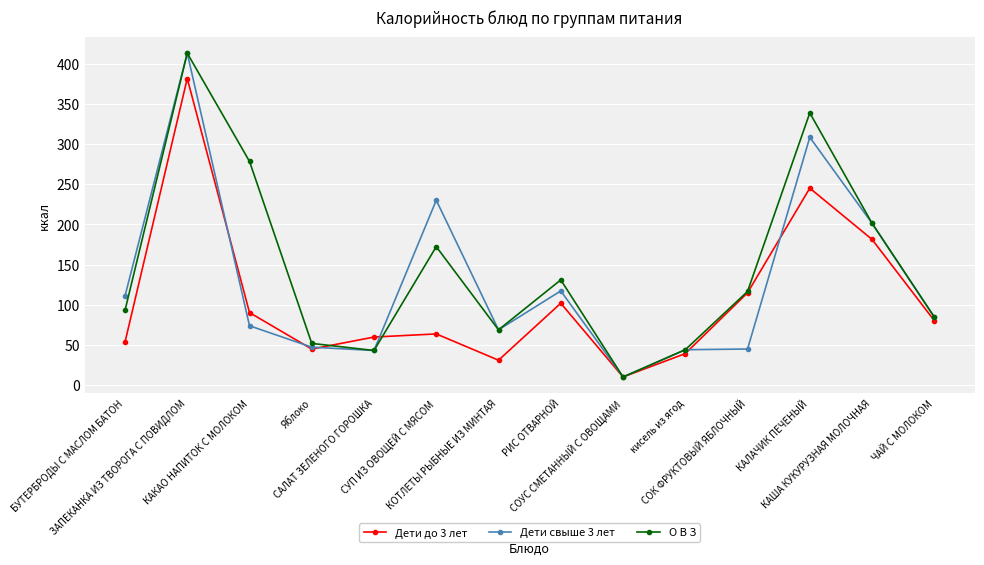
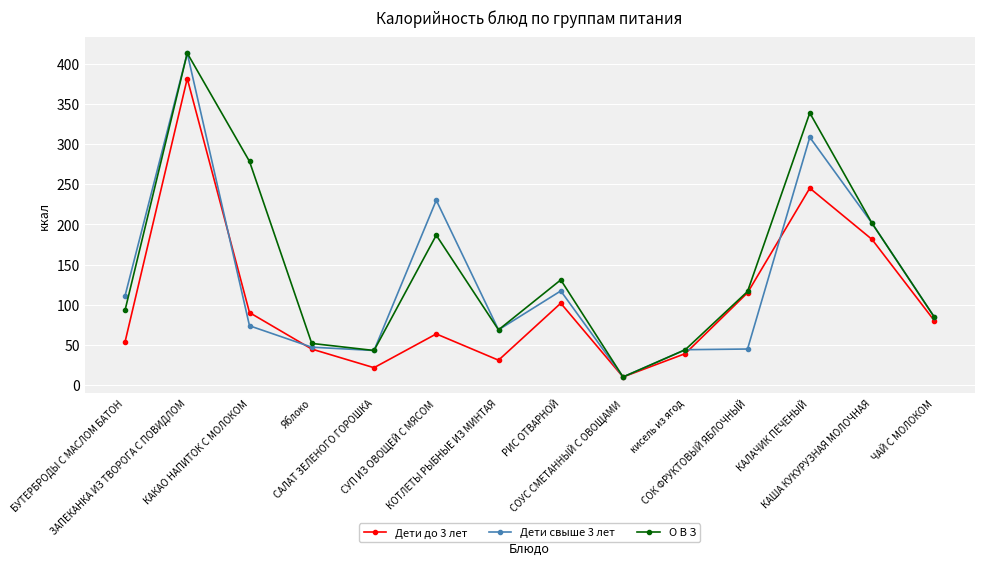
Дети до 3 лет, САЛАТ ЗЕЛЕНОГО ГОРОШКА: 60 -> 20
О В З, СУП ИЗ ОВОЩЕЙ С МЯСОМ: 170 -> 190
